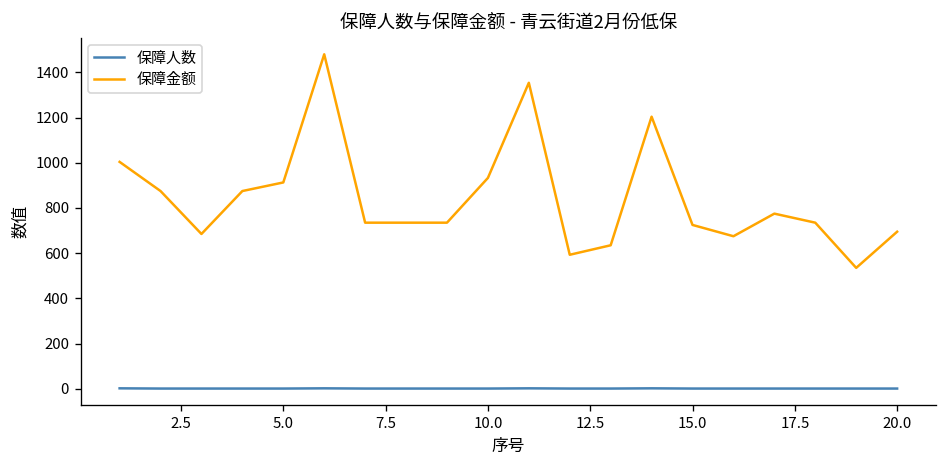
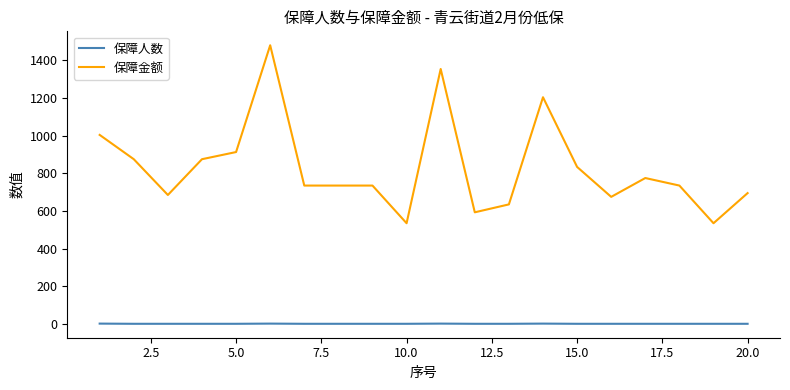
保障金额, 10.0: 930 -> 540
保障金额, 15.0: 730 -> 830
